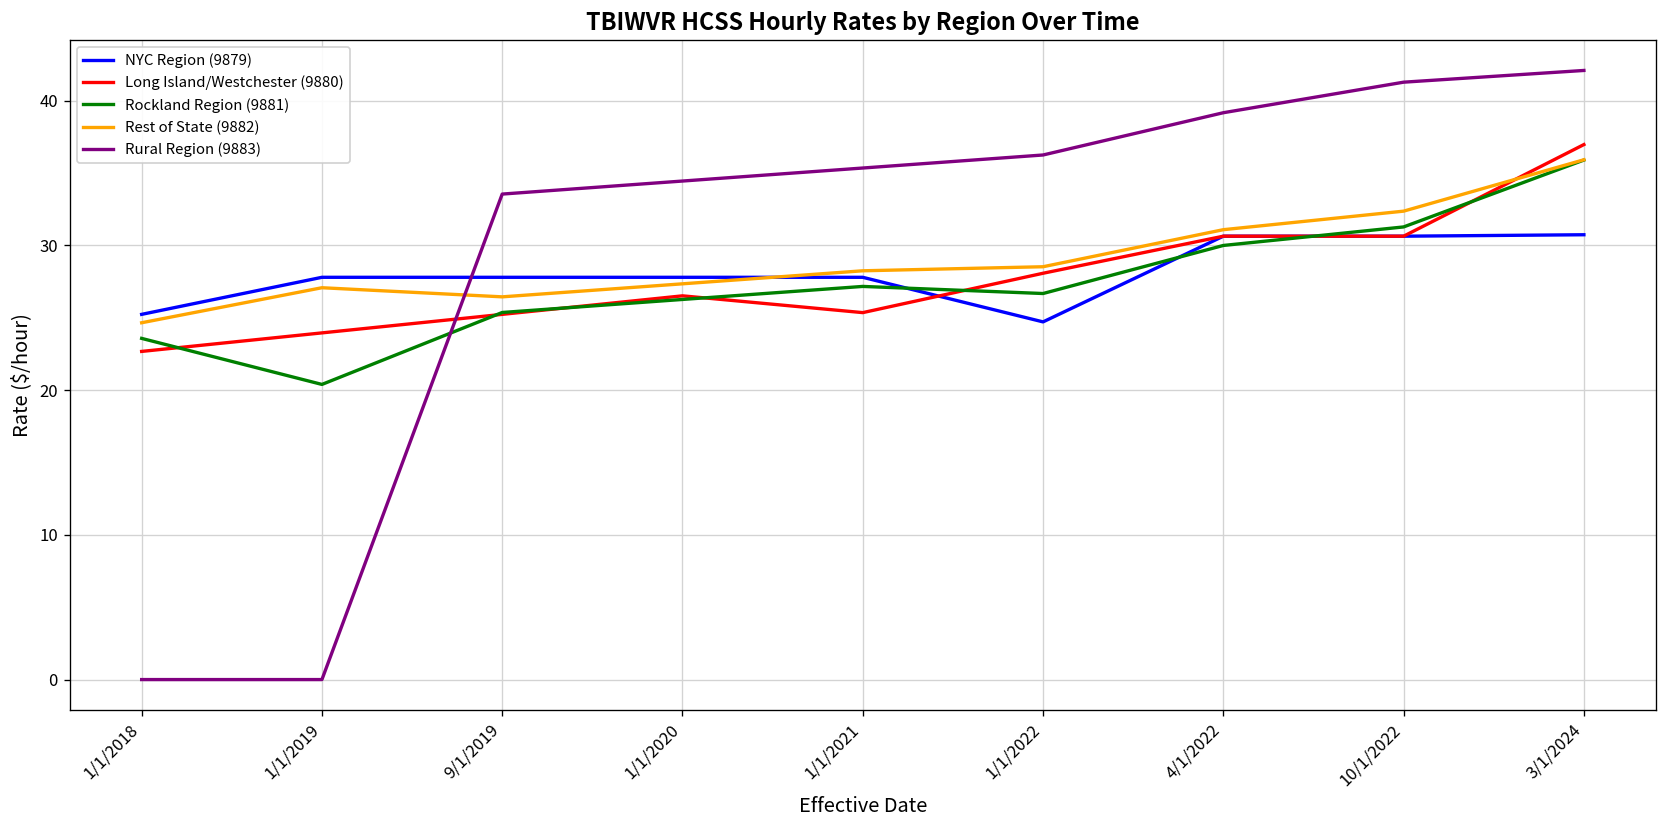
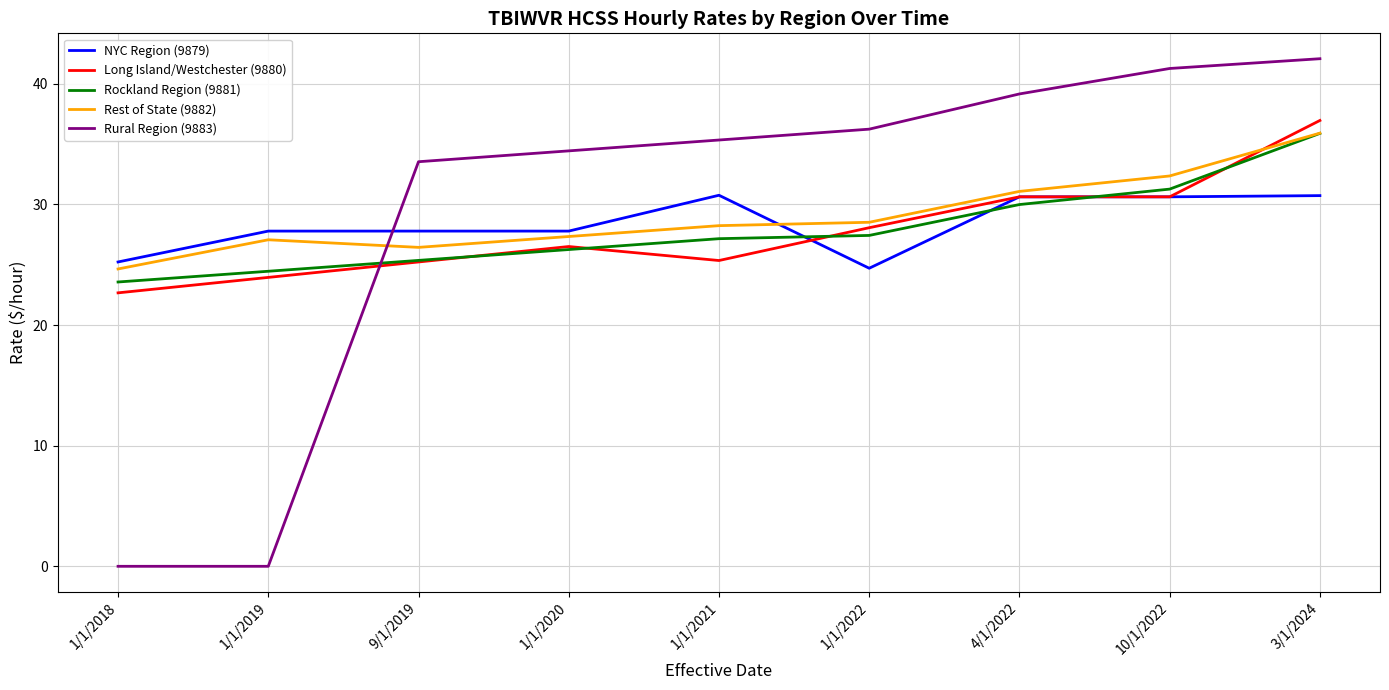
Rockland Region (9881), 1/1/2019: 20.4 -> 24.5
NYC Region (9879), 1/1/2021: 27.8 -> 30.8
Rockland Region (9881), 1/1/2022: 26.7 -> 27.4
